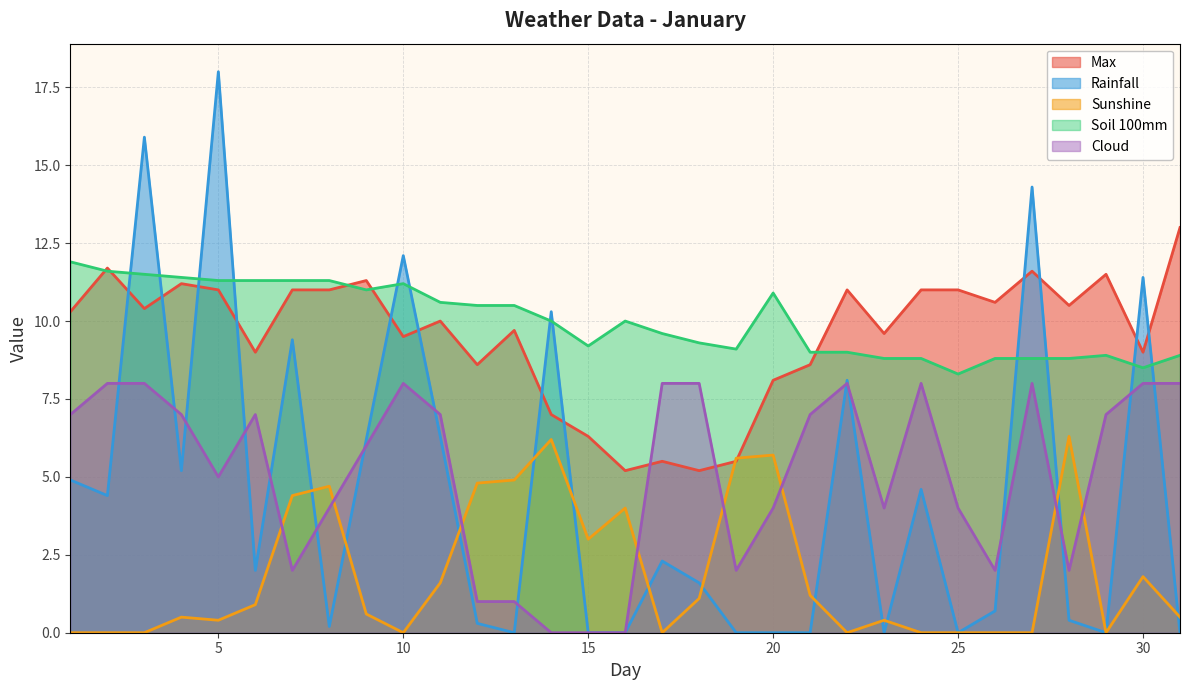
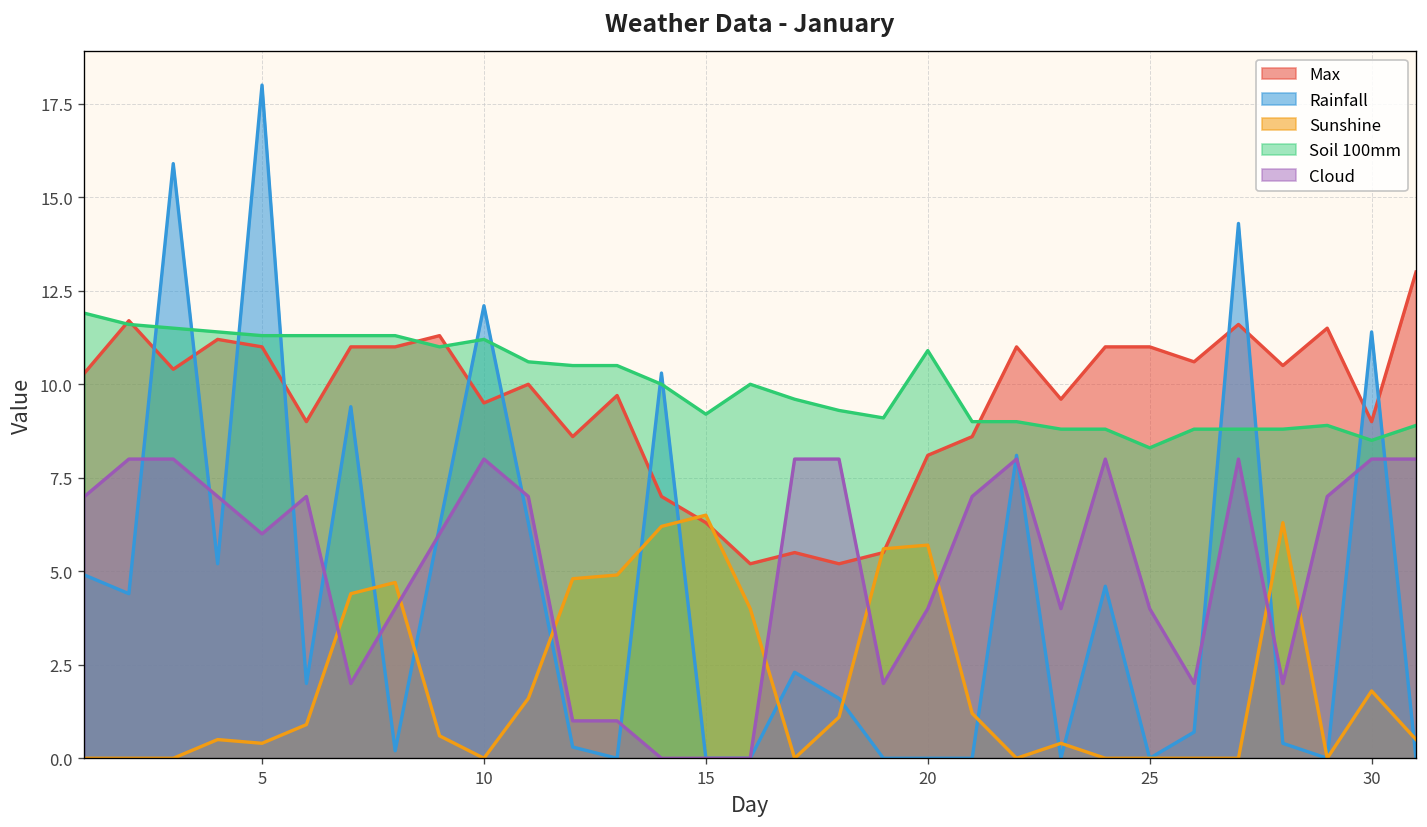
Cloud, 5: 5 -> 6
Sunshine, 15: 3.0 -> 6.5
